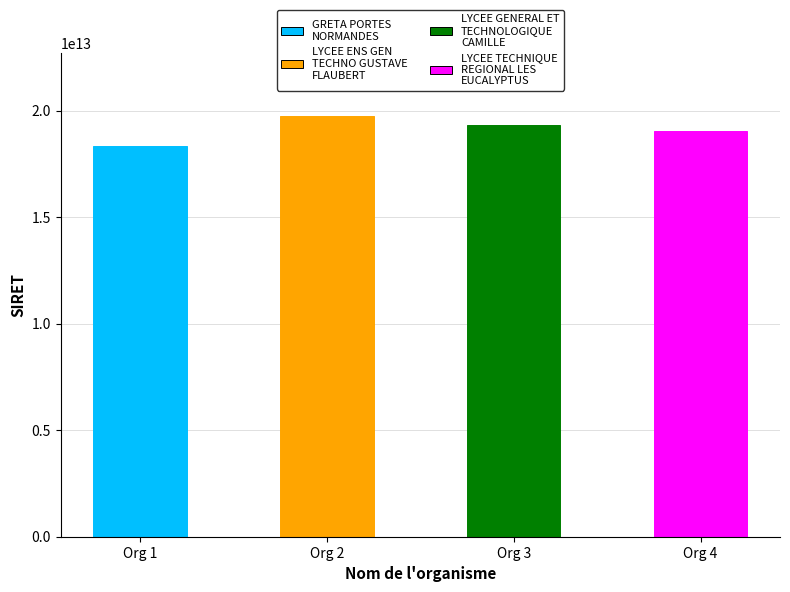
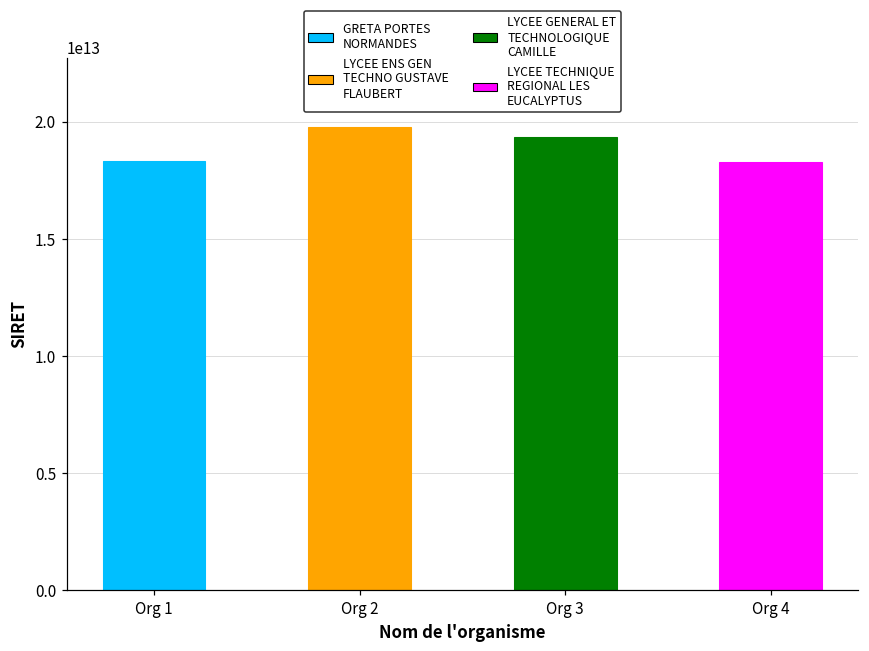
Org 4: 19100000000000 -> 18300000000000
